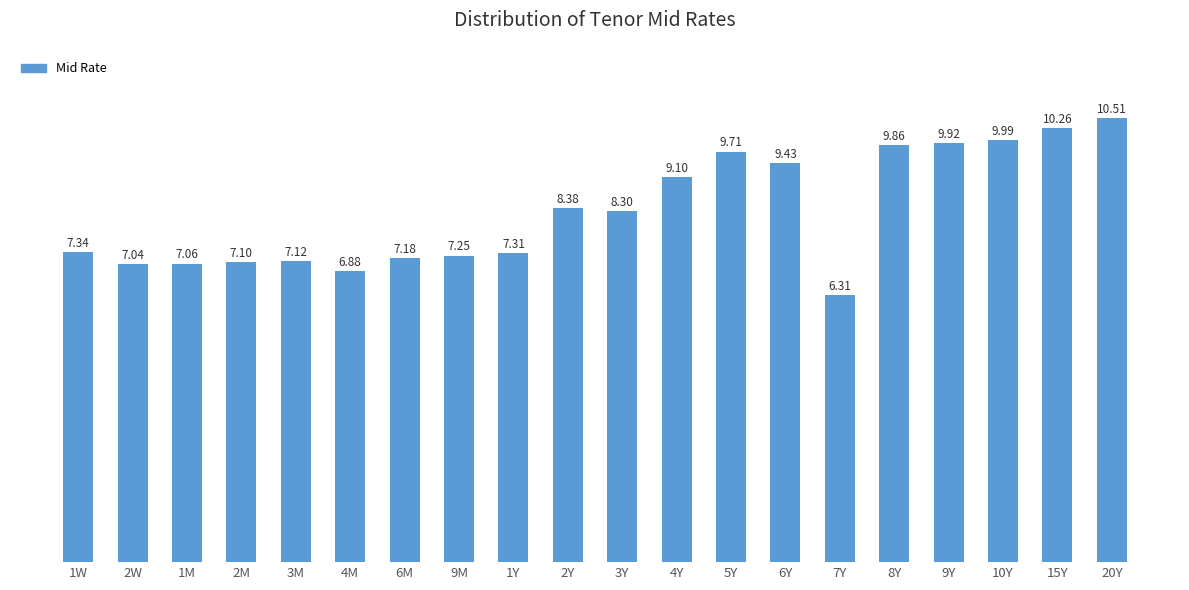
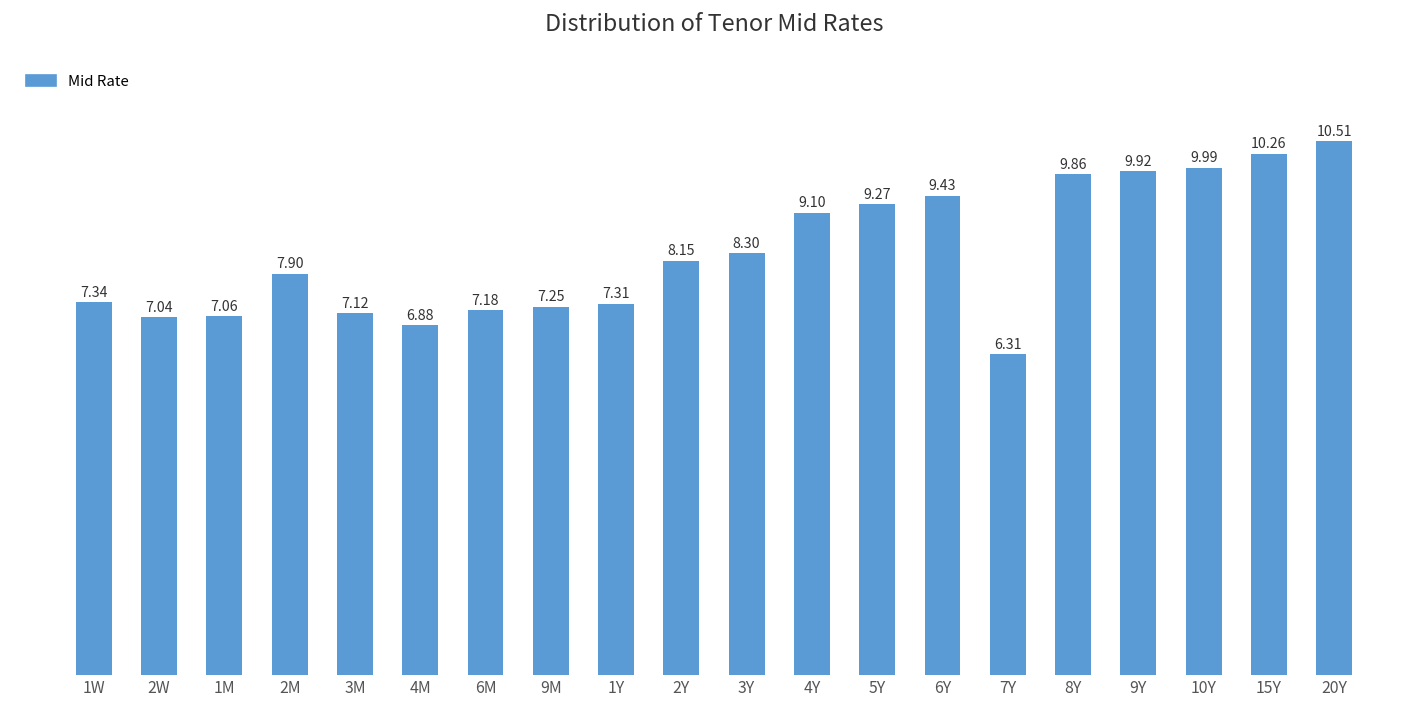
2M: 7.10 -> 7.90
2Y: 8.38 -> 8.15
5Y: 9.71 -> 9.27
